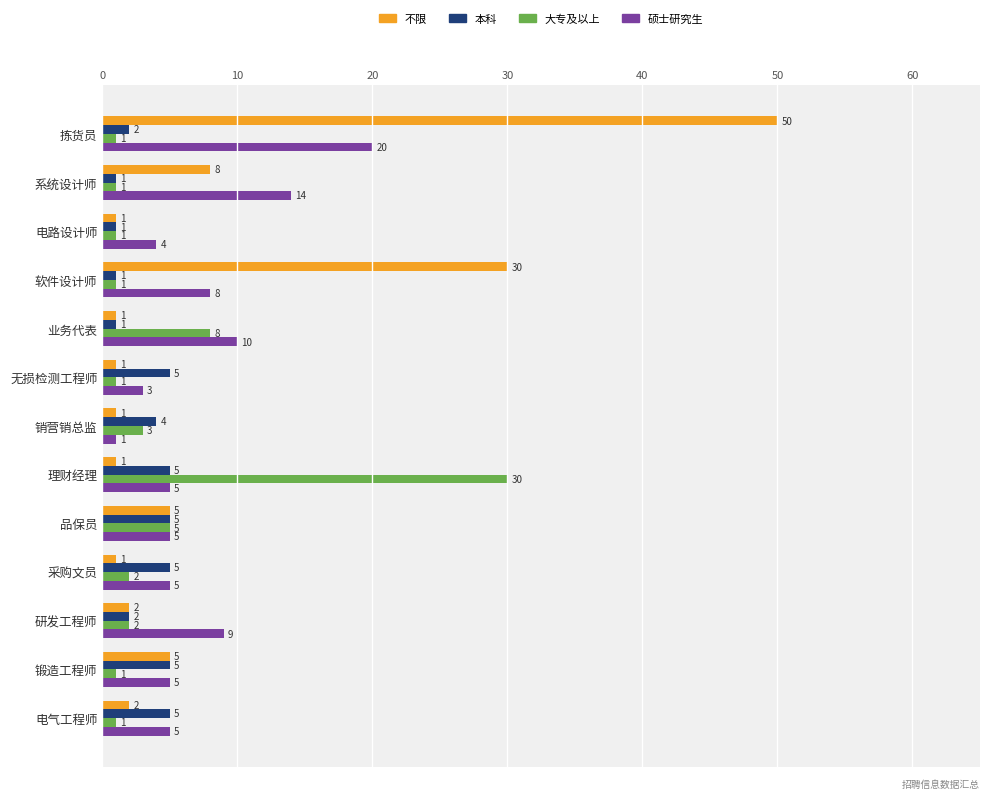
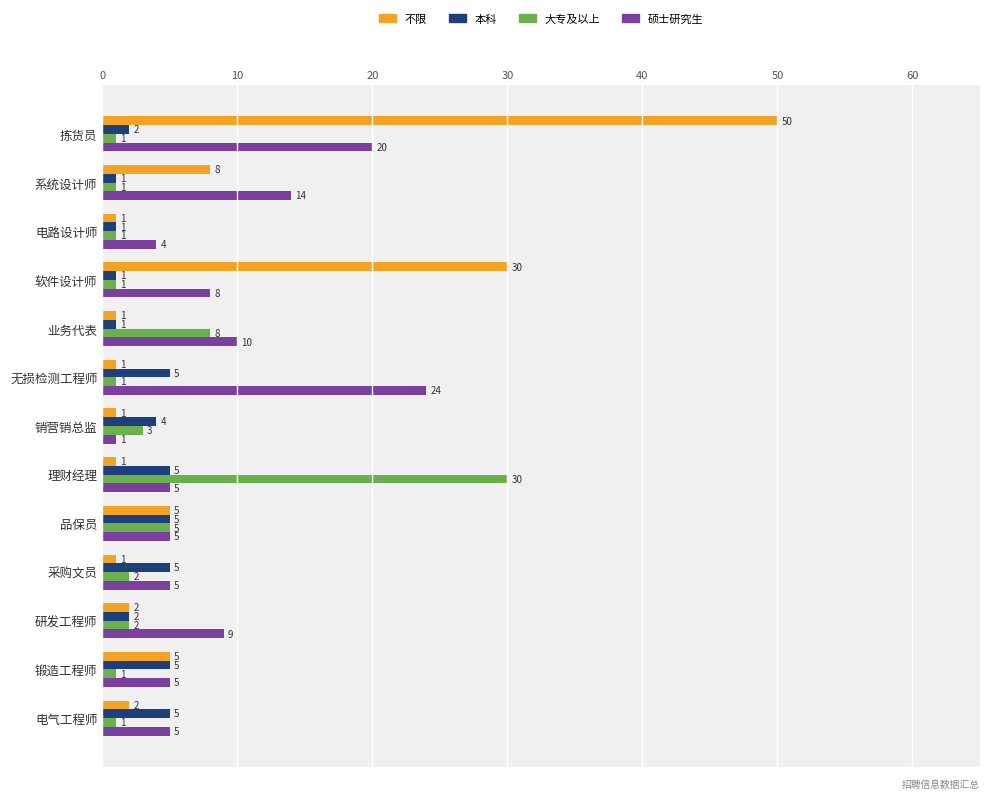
硕士研究生, 无损检测工程师: 3 -> 24
